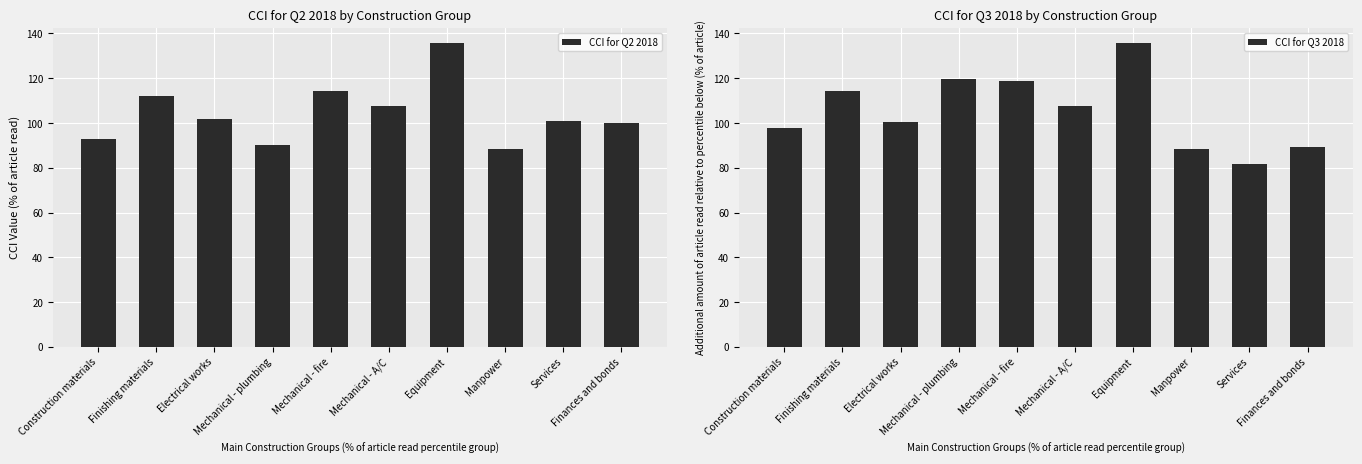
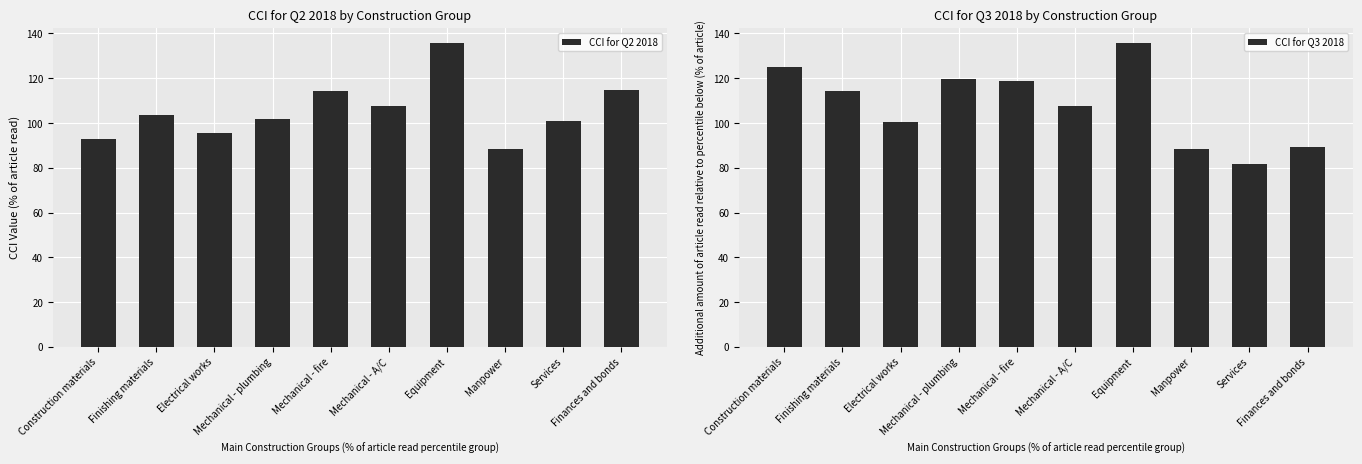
CCI for Q2 2018 by Construction Group, Finishing materials: 112 -> 104
CCI for Q2 2018 by Construction Group, Electrical works: 102 -> 96
CCI for Q2 2018 by Construction Group, Mechanical - plumbing: 90 -> 102
CCI for Q2 2018 by Construction Group, Finances and bonds: 100 -> 115
CCI for Q3 2018 by Construction Group, Construction materials: 98 -> 125
